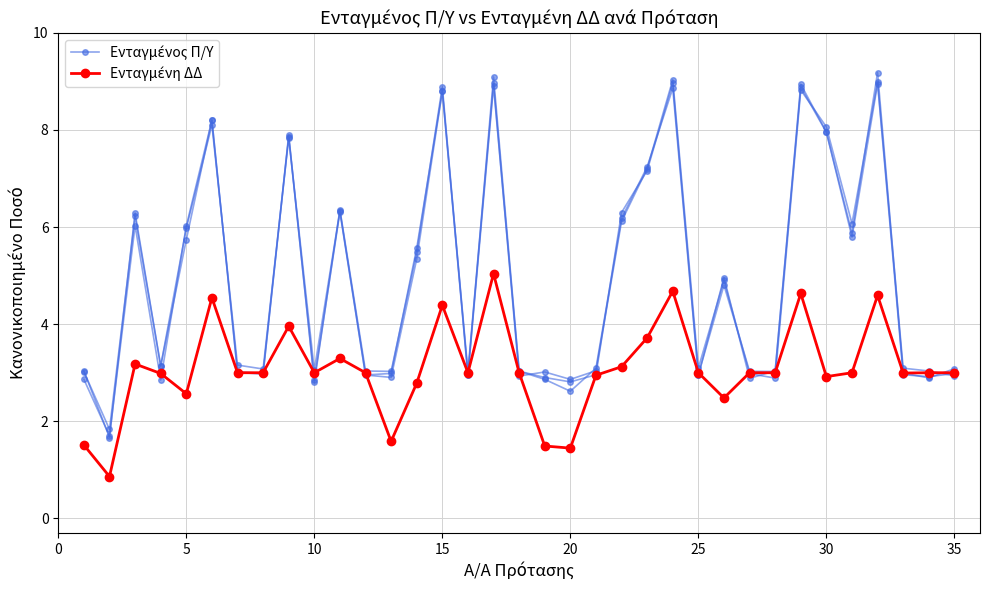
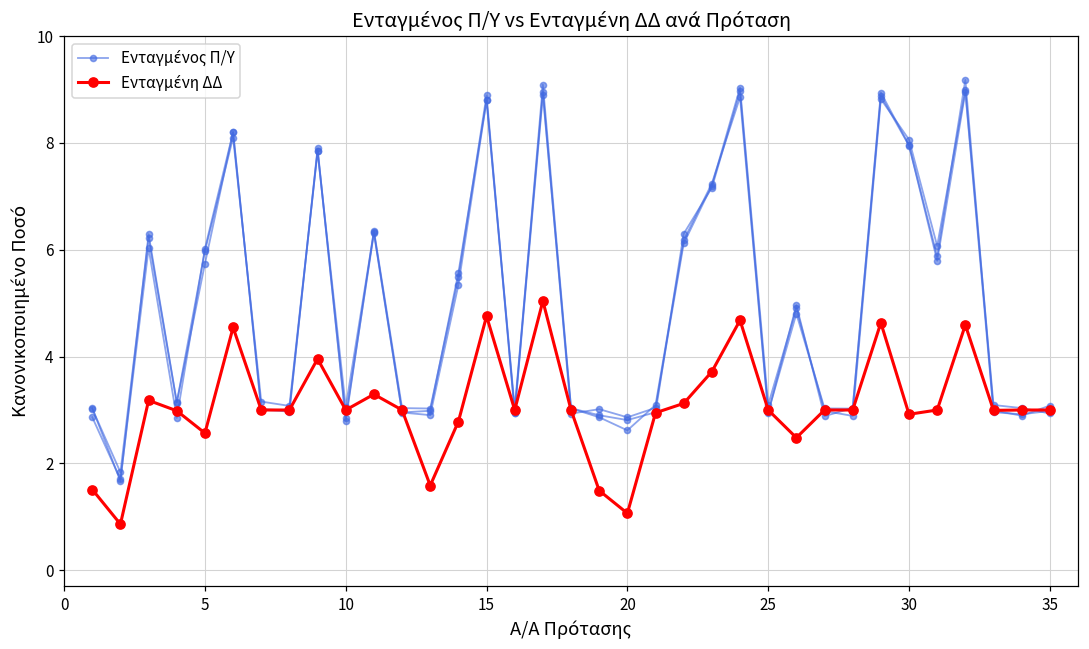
Ενταγμένη ΔΔ, 15: 4.4 -> 4.8
Ενταγμένη ΔΔ, 20: 1.4 -> 1.1
